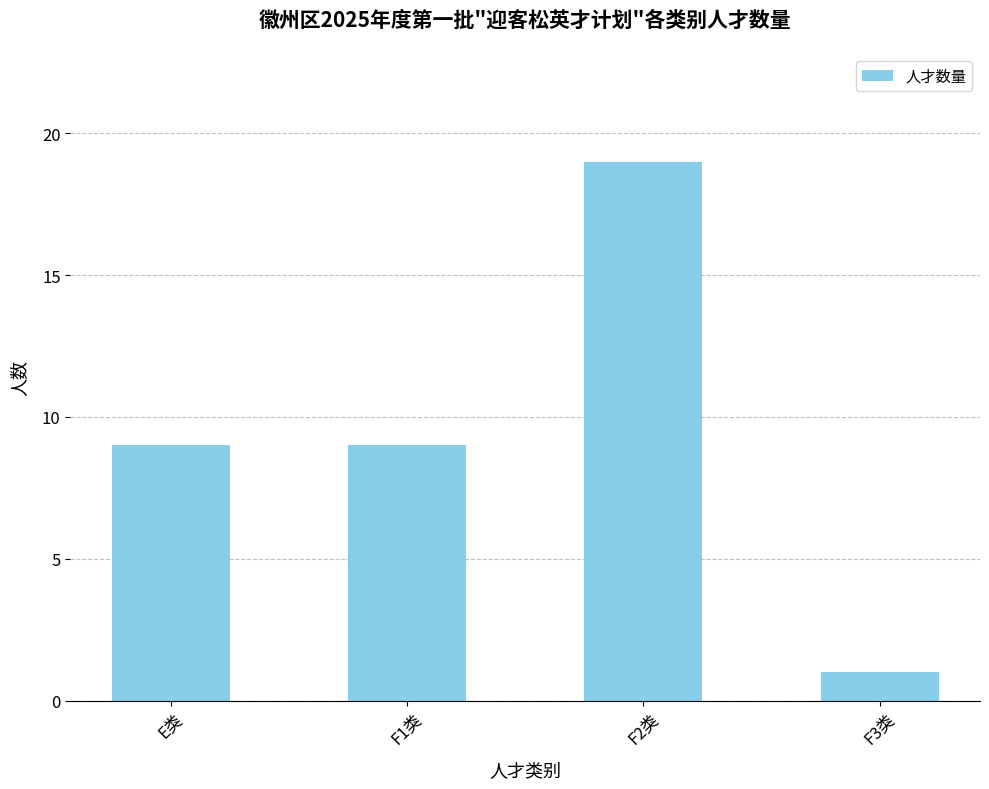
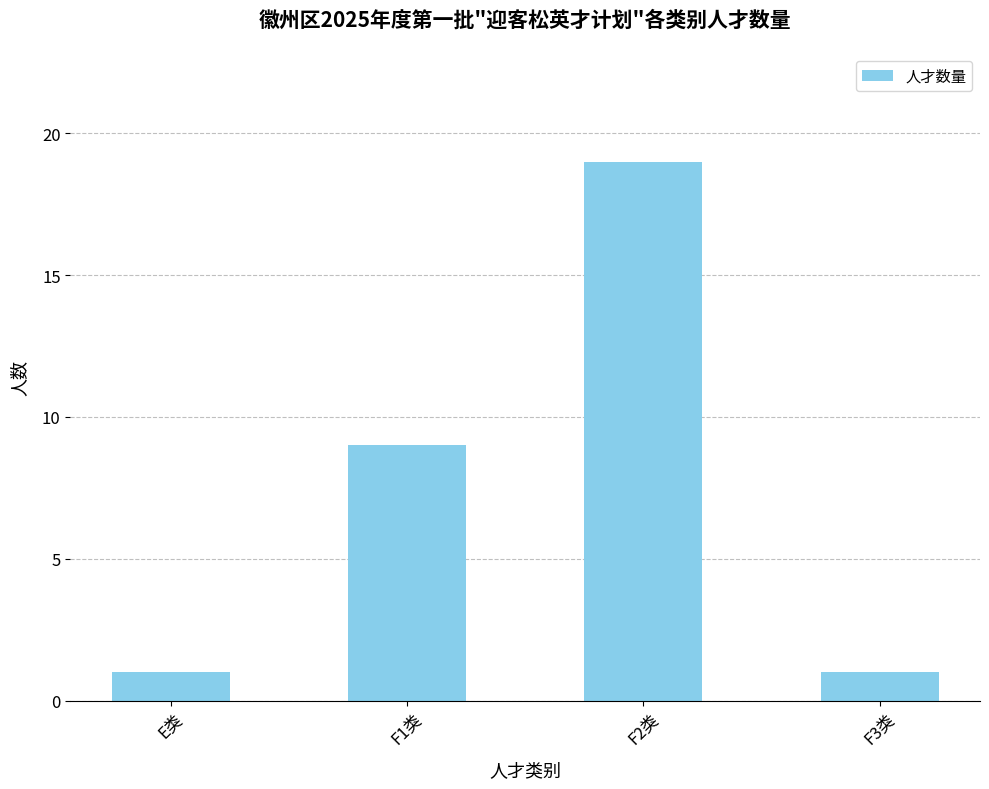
E类: 9 -> 1
